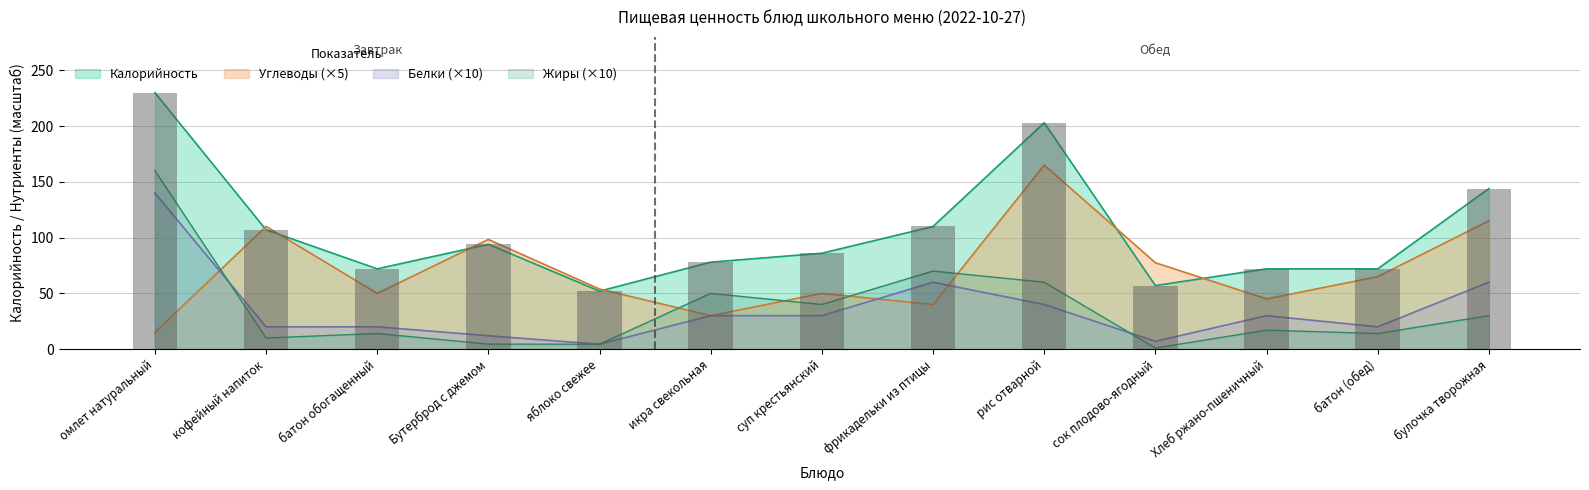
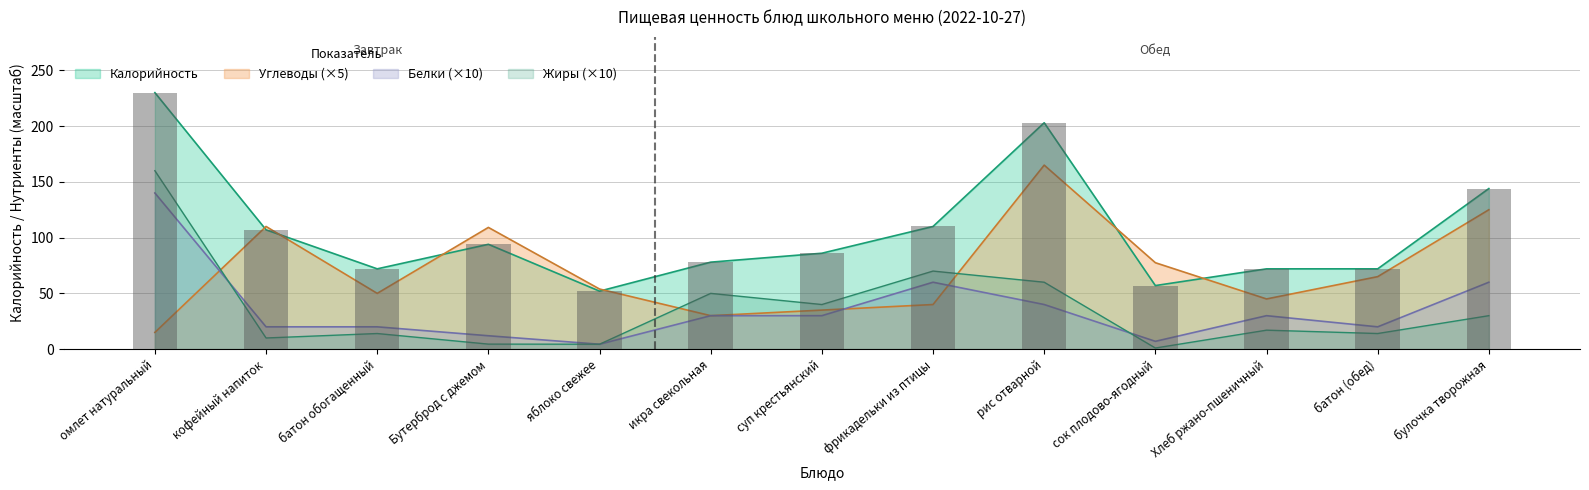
Углеводы (×5), Бутерброд с джемом: 98 -> 109
Углеводы (×5), суп крестьянский: 50 -> 35
Углеводы (×5), булочка творожная: 115 -> 125
